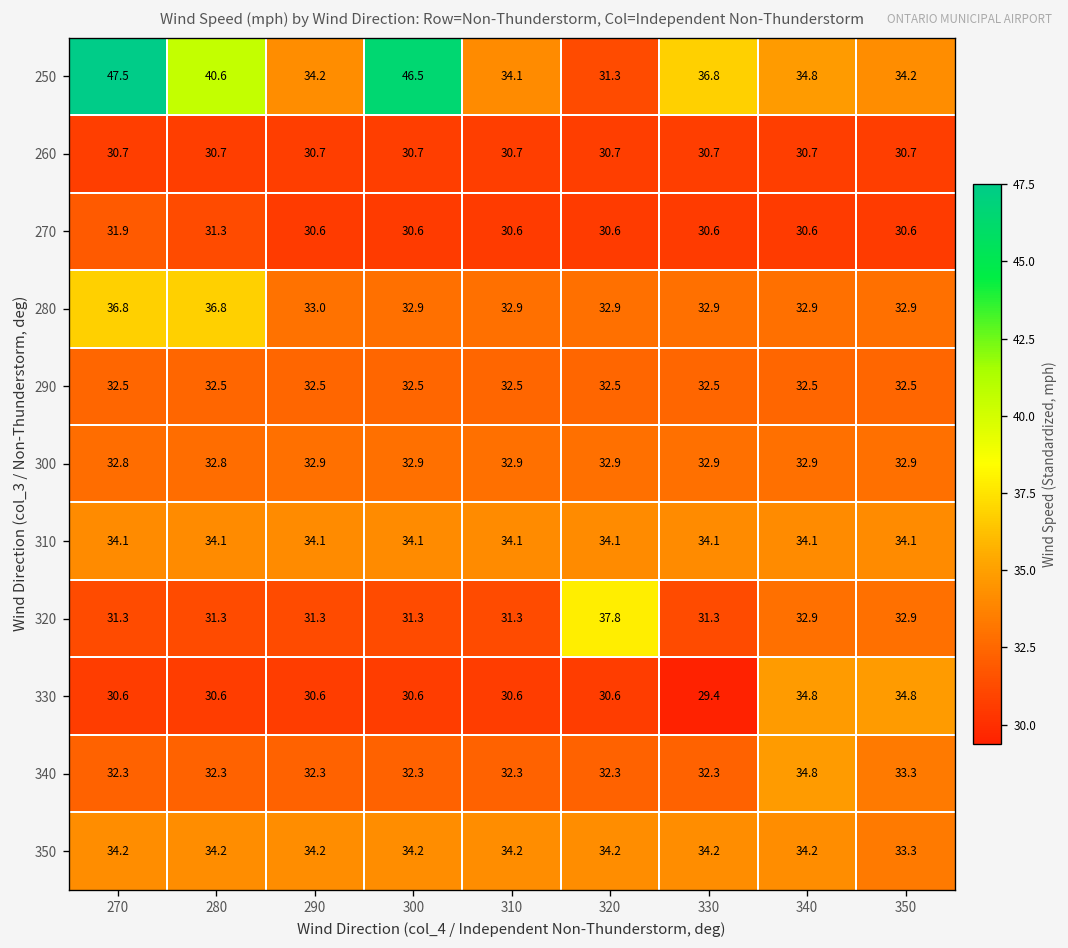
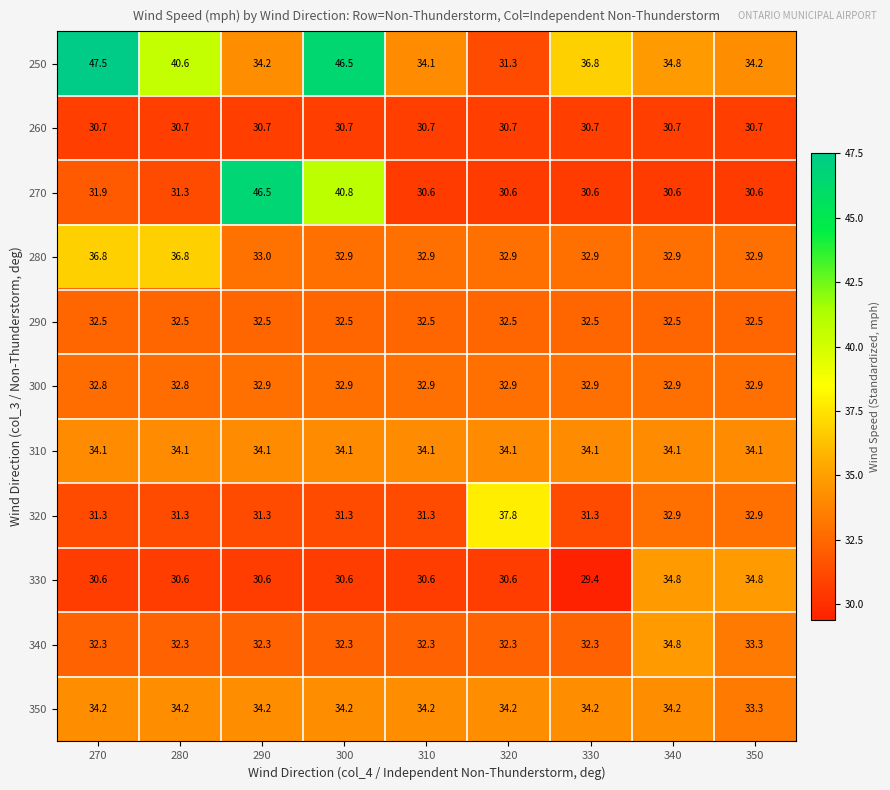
270, 290: 30.6 -> 46.5
270, 300: 30.6 -> 40.8
